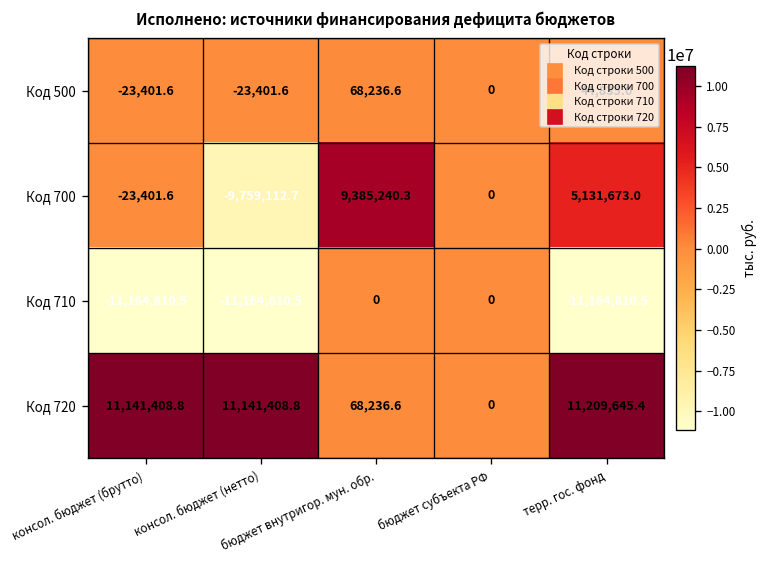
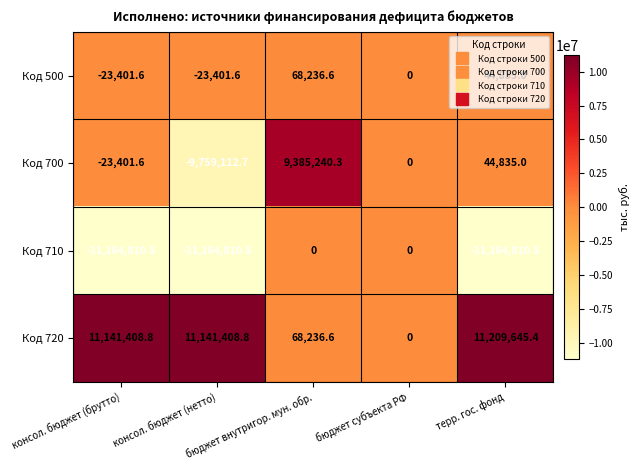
Код 700, терр. гос. фонд: 5,131,673.0 -> 44,835.0
